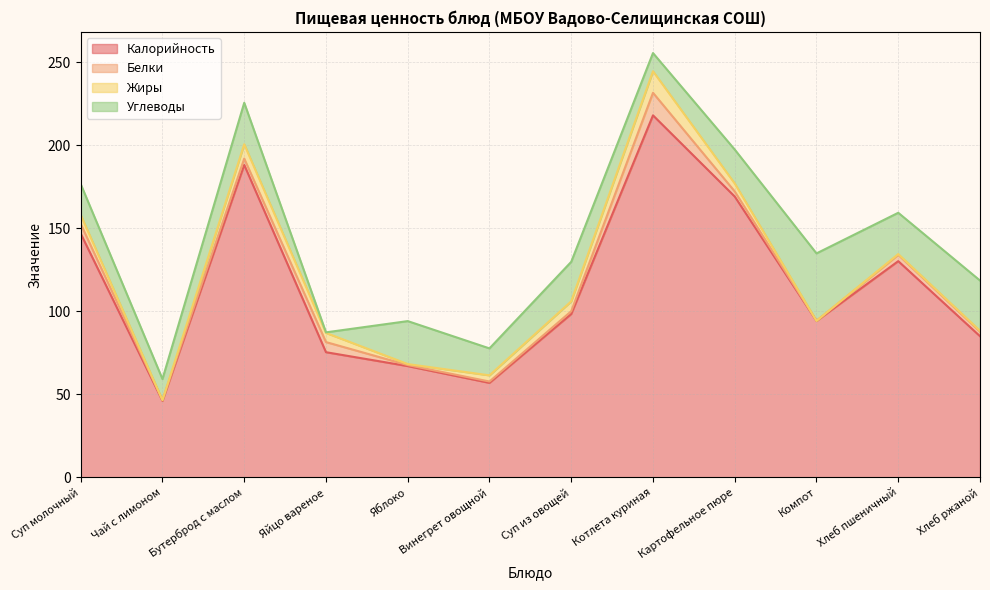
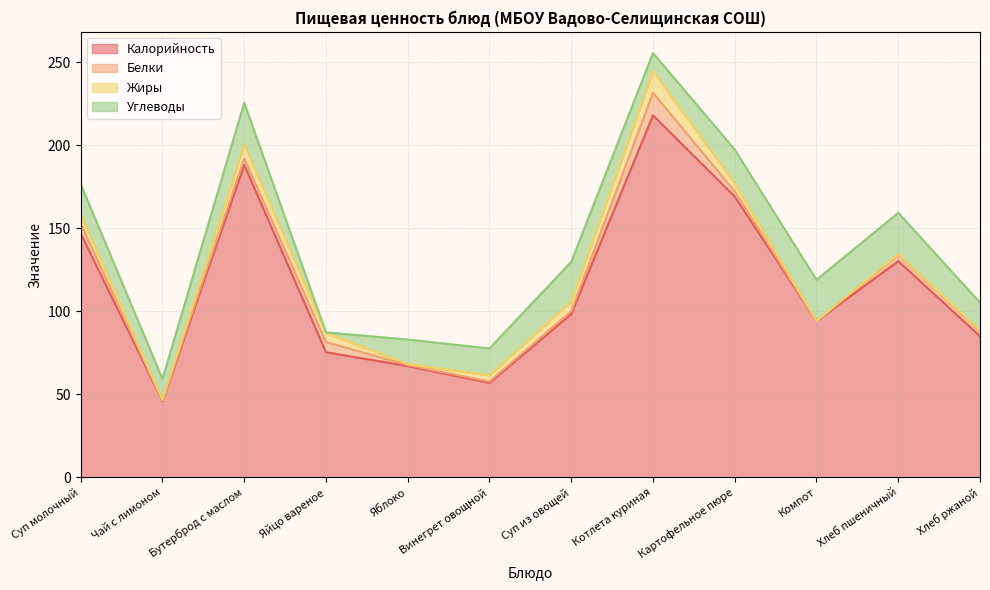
Углеводы, Яблоко: 26 -> 15
Углеводы, Компот: 41 -> 25
Углеводы, Хлеб ржаной: 30 -> 17
